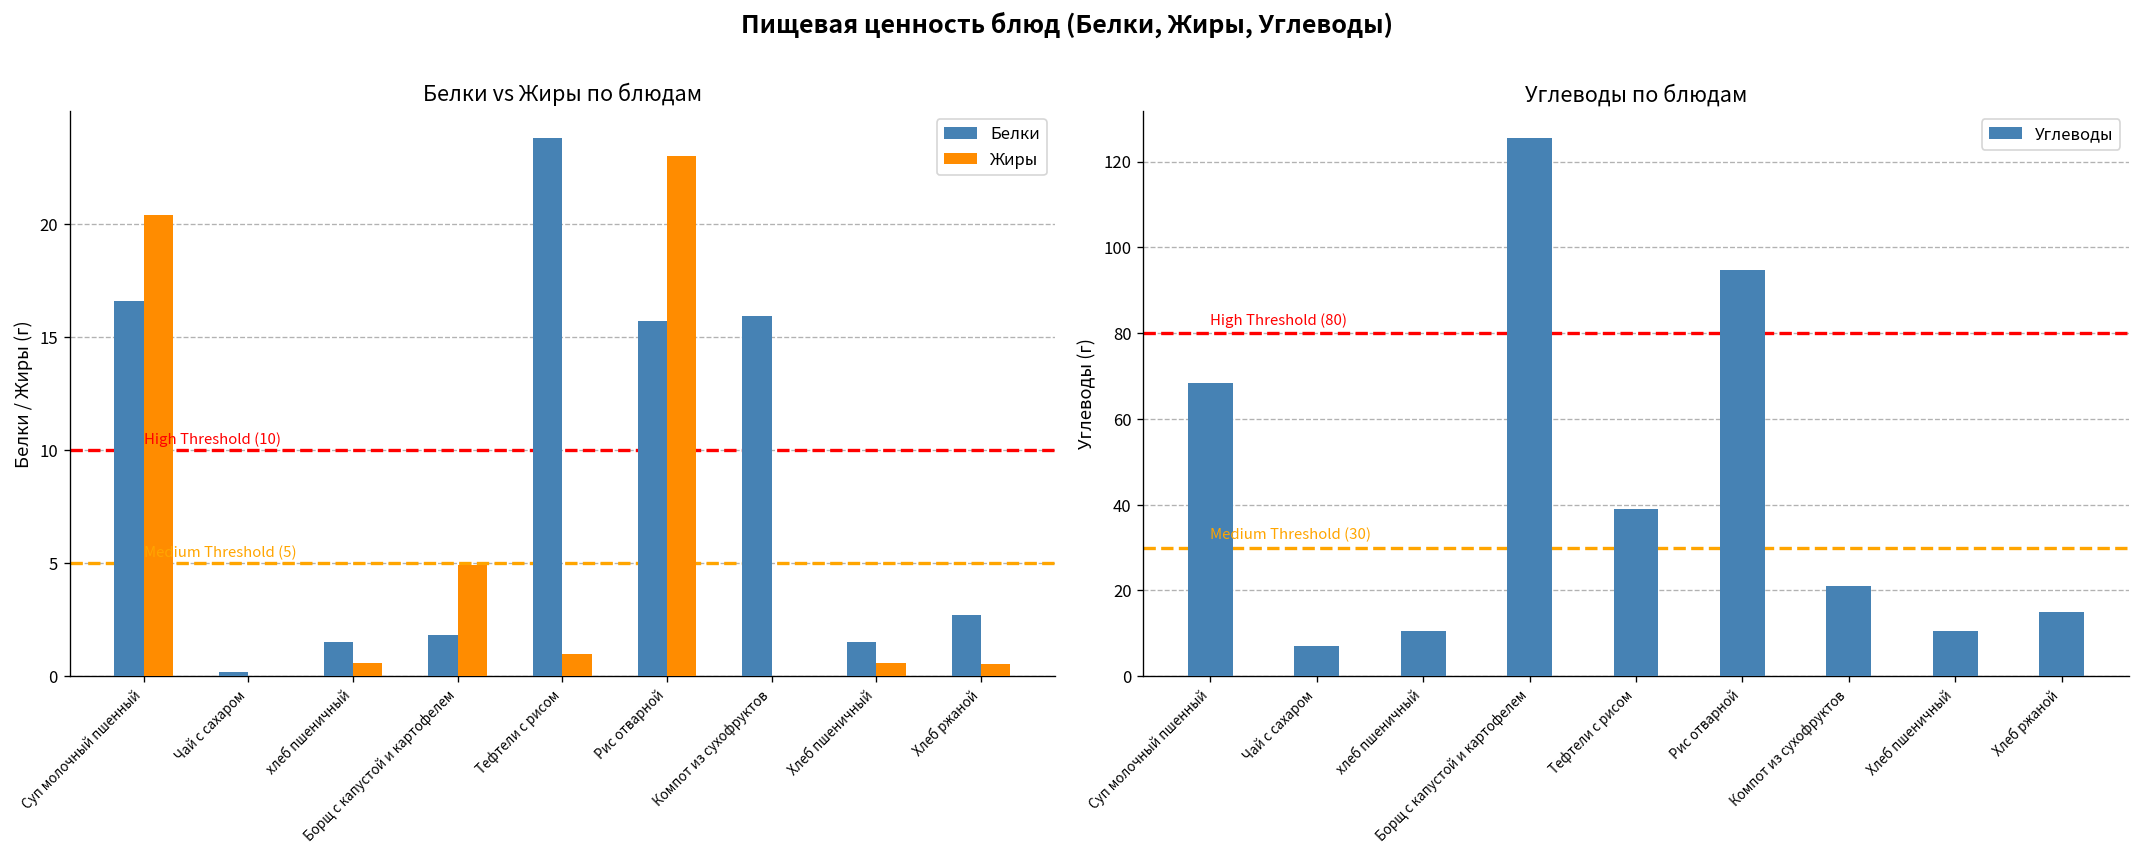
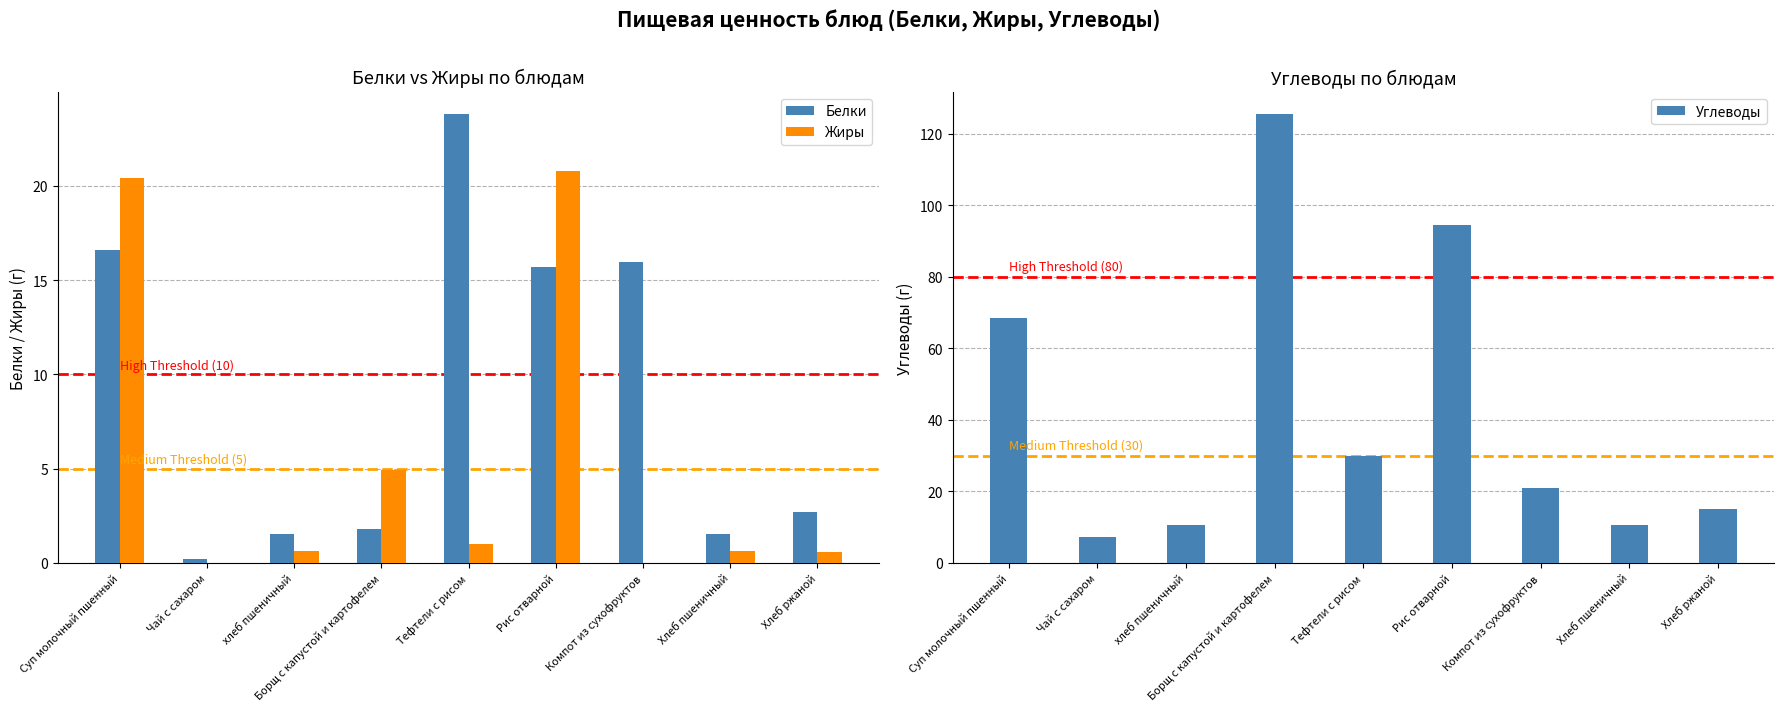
Белки vs Жиры по блюдам, Жиры, Рис отварной: 23.0 -> 20.8
Углеводы по блюдам, Тефтели с рисом: 39 -> 30
